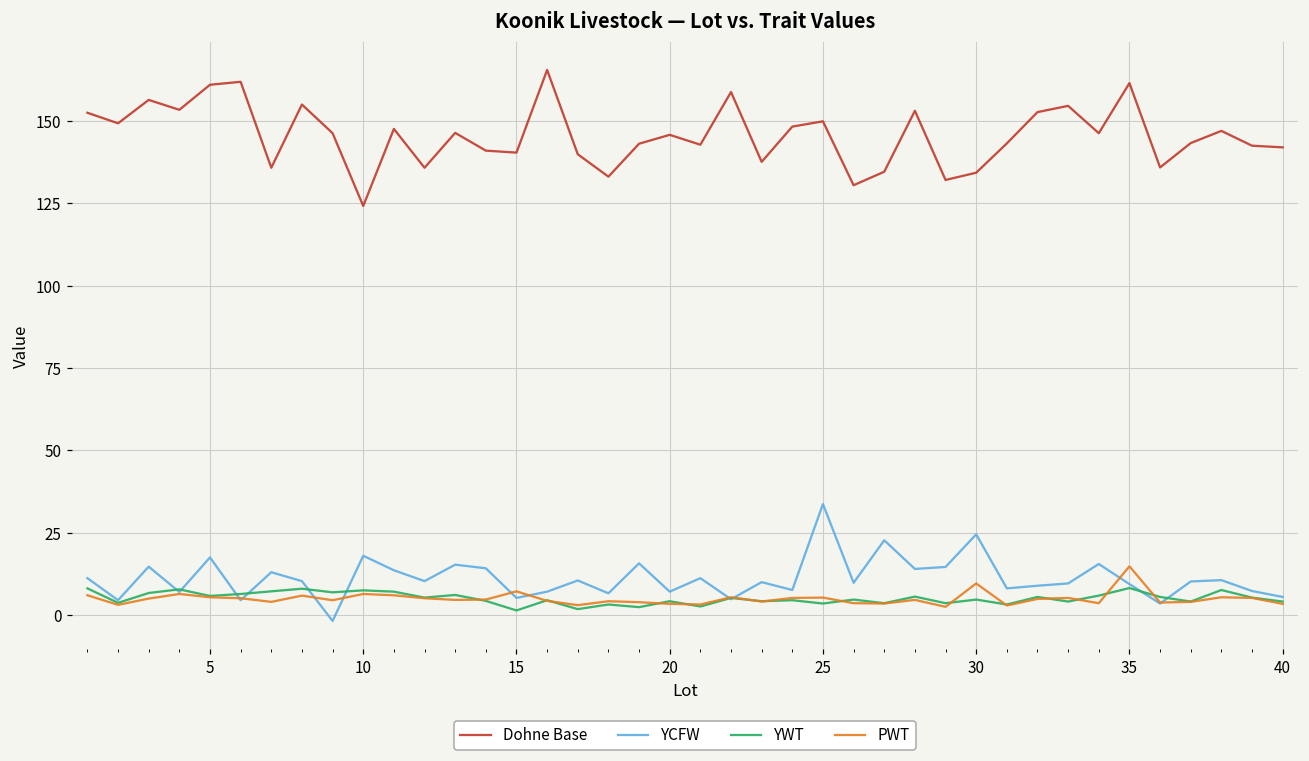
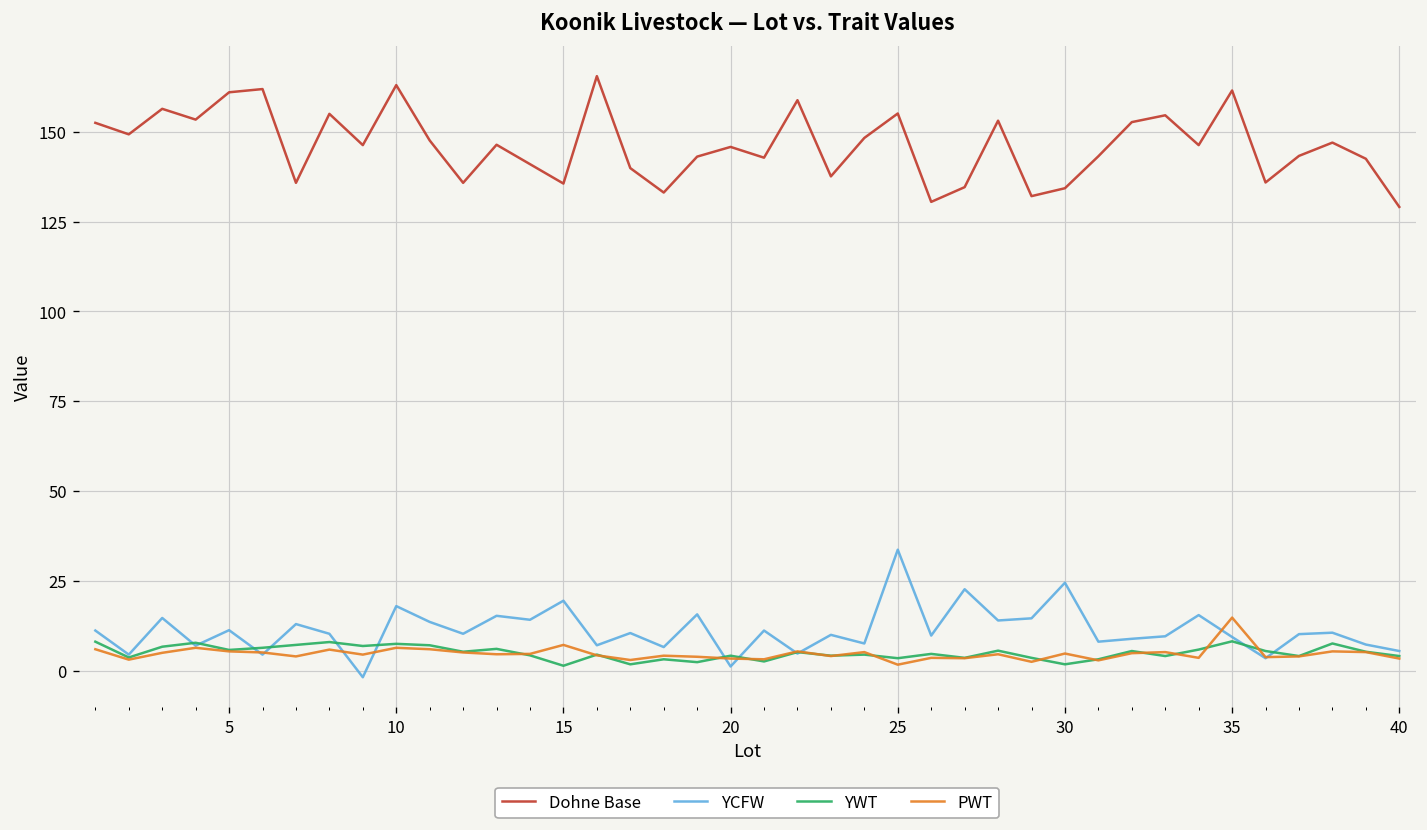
YCFW, 5: 18 -> 11
Dohne Base, 10: 124 -> 163
Dohne Base, 15: 140 -> 136
YCFW, 15: 5 -> 20
YCFW, 20: 7 -> 1
Dohne Base, 25: 150 -> 155
PWT, 25: 5 -> 2
YWT, 30: 5 -> 2
PWT, 30: 10 -> 5
Dohne Base, 40: 142 -> 129
